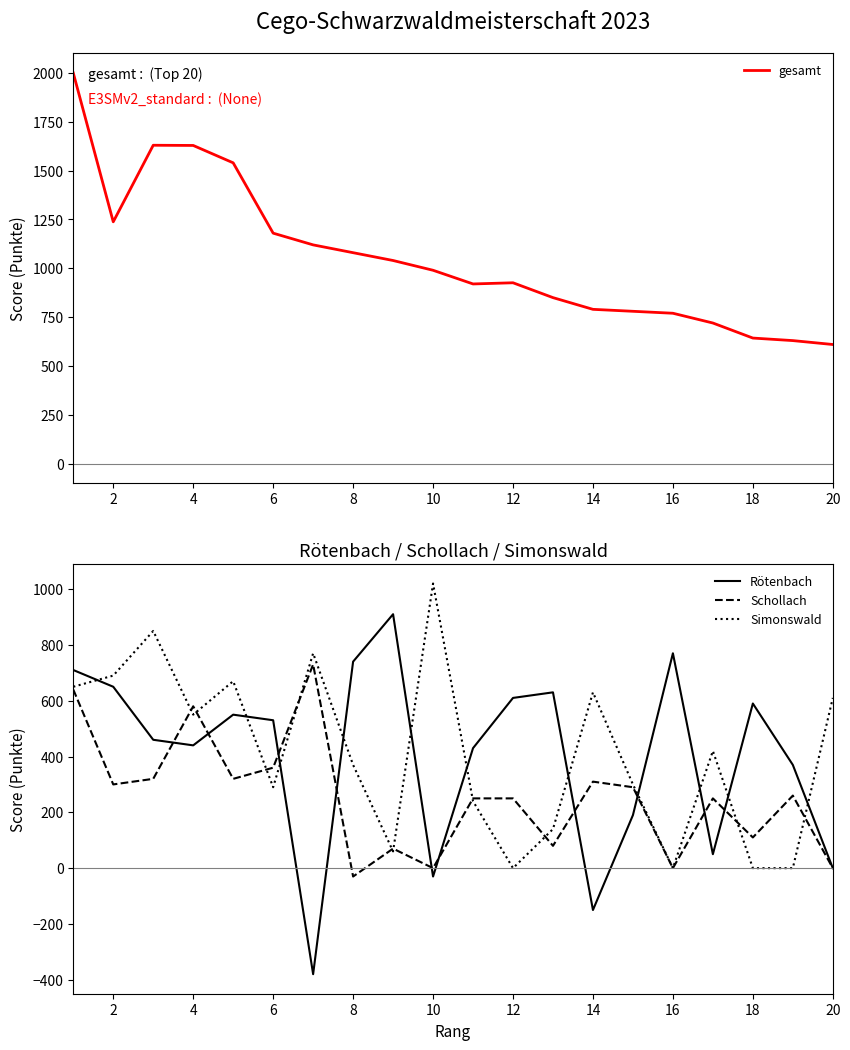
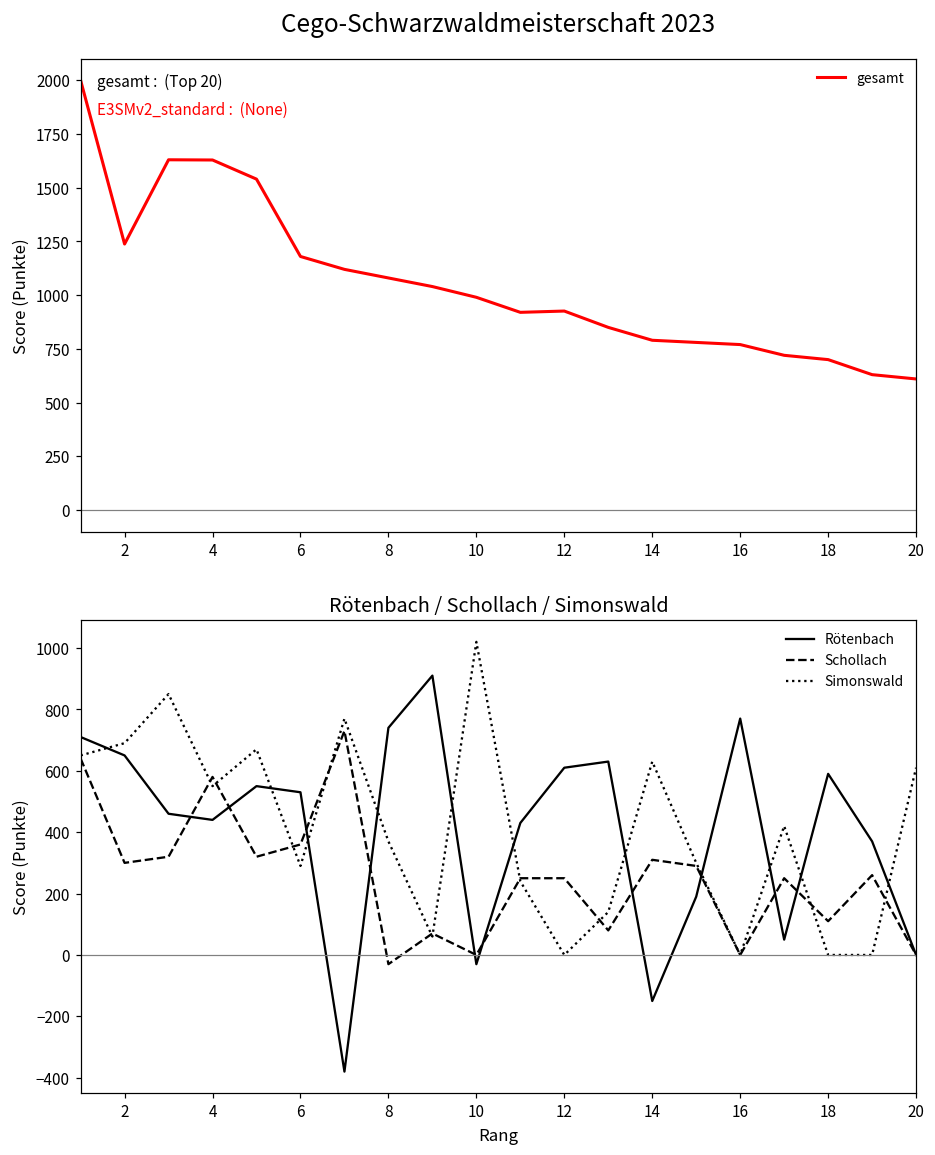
Cego-Schwarzwaldmeisterschaft 2023, 18: 640 -> 700
